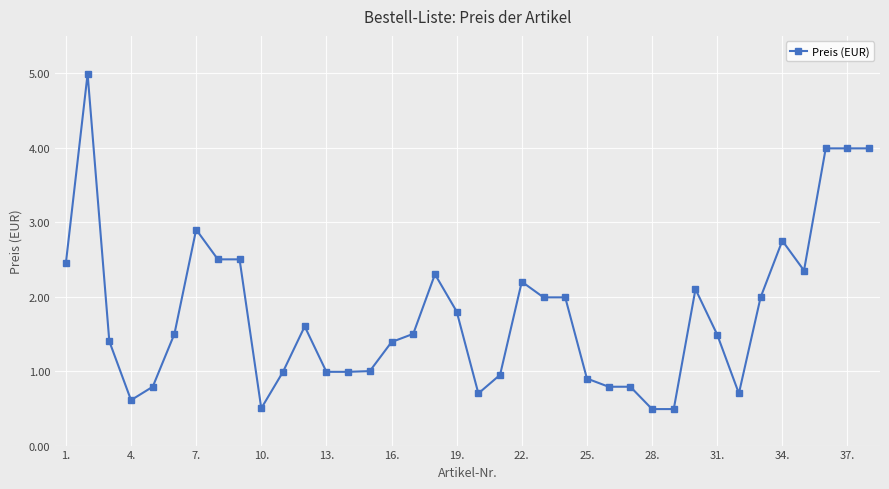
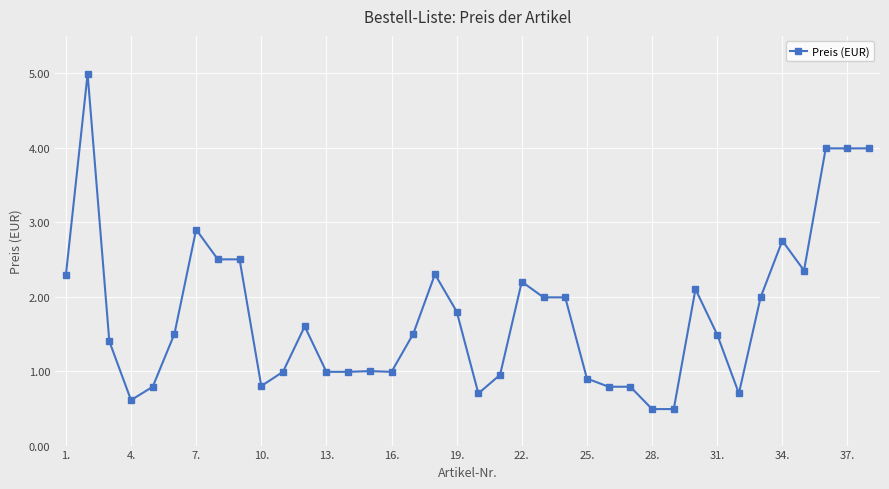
1.: 2.5 -> 2.3
10.: 0.5 -> 0.8
16.: 1.4 -> 1.0
